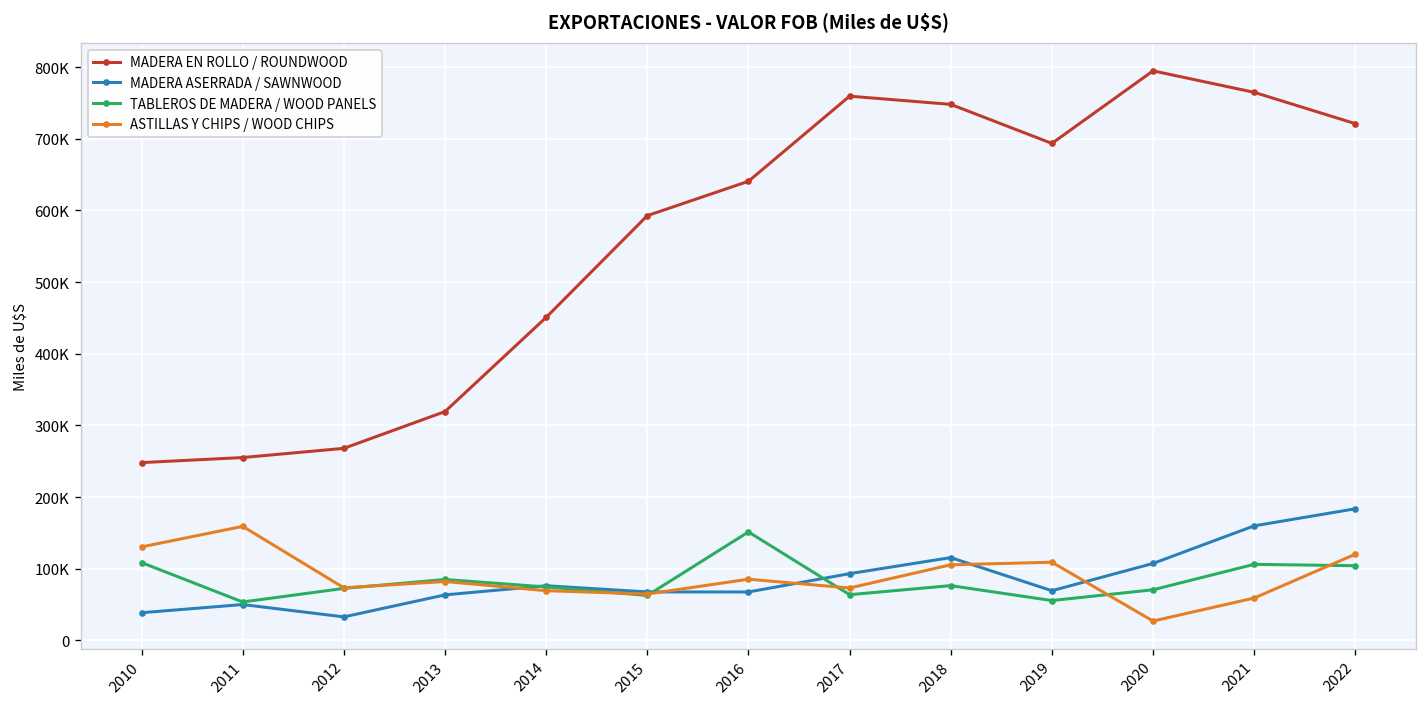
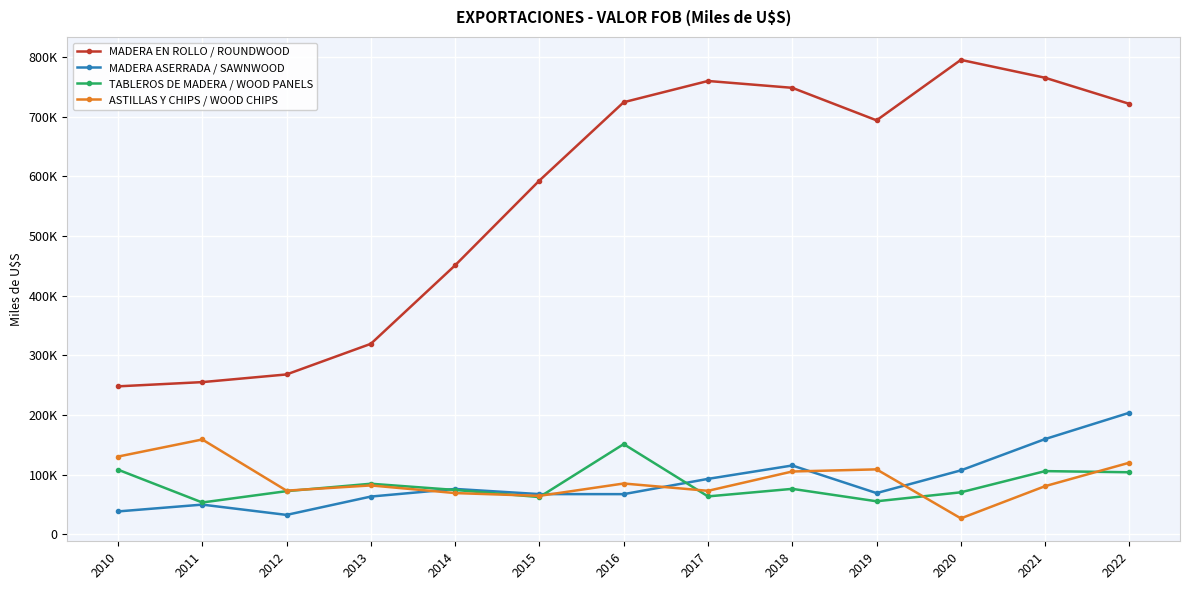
MADERA EN ROLLO / ROUNDWOOD, 2016: 640000 -> 720000
ASTILLAS Y CHIPS / WOOD CHIPS, 2021: 60000 -> 80000
MADERA ASERRADA / SAWNWOOD, 2022: 180000 -> 200000
